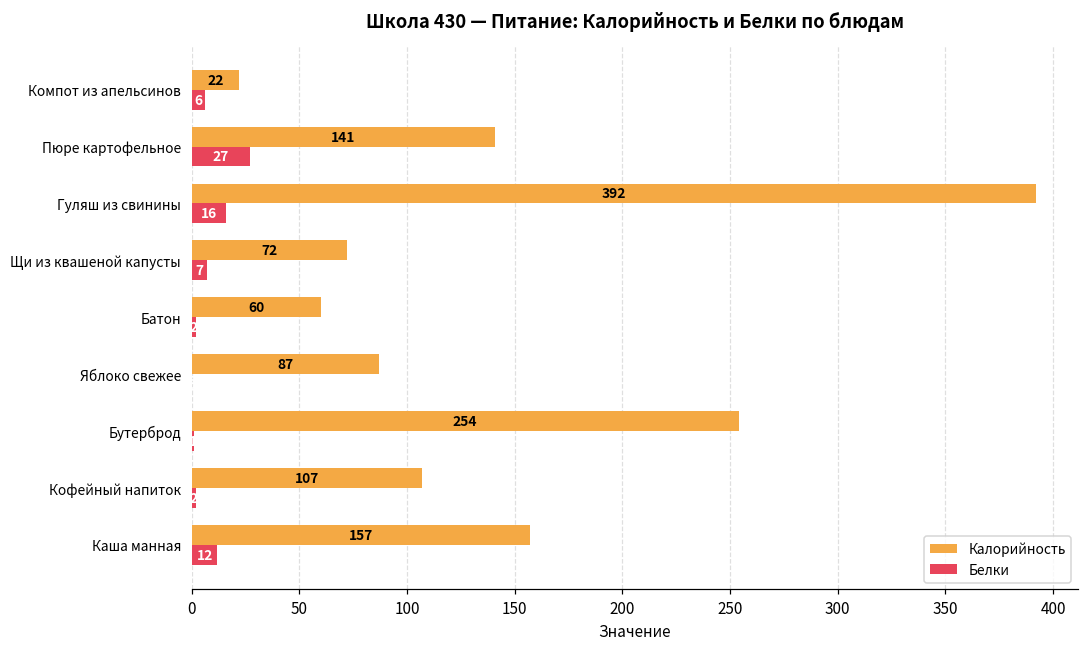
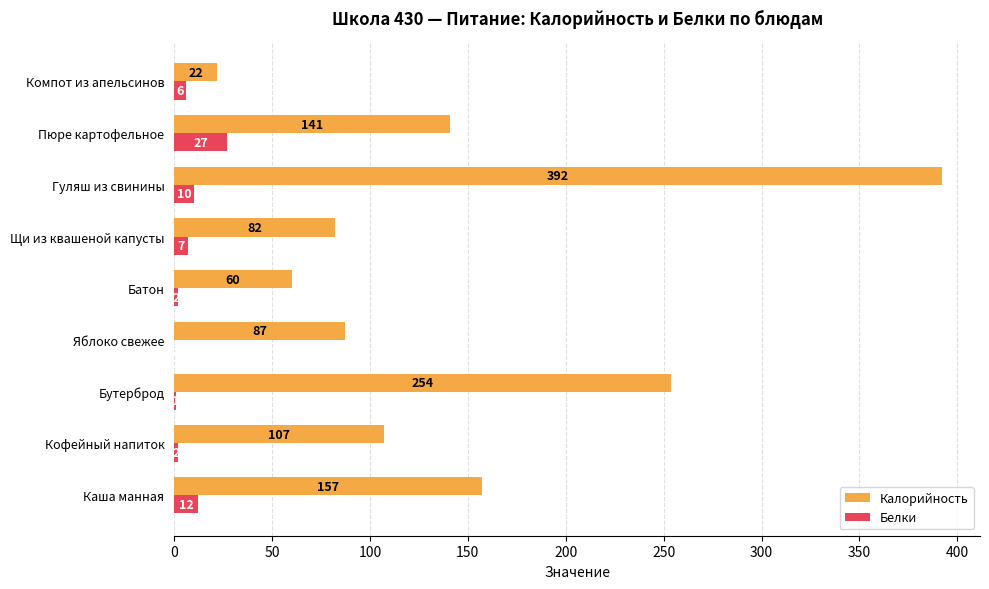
Белки, Гуляш из свинины: 16 -> 10
Калорийность, Щи из квашеной капусты: 72 -> 82
